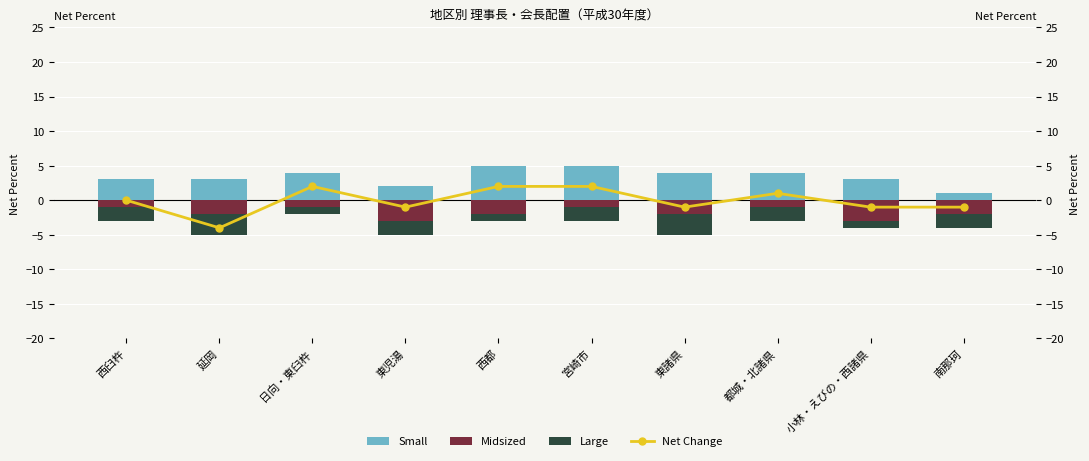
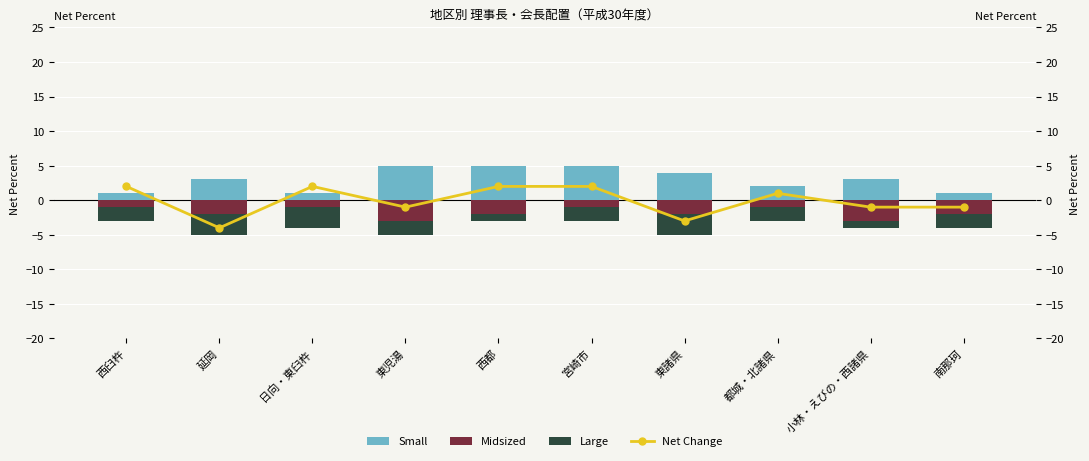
Small, 西臼杵: 3 -> 1
Small, 日向・東臼杵: 4 -> 1
Large, 日向・東臼杵: -1 -> -3
Small, 東児湯: 2 -> 5
Small, 都城・北諸県: 4 -> 2
Net Change, 西臼杵: 0 -> 2
Net Change, 東諸県: -1 -> -3
